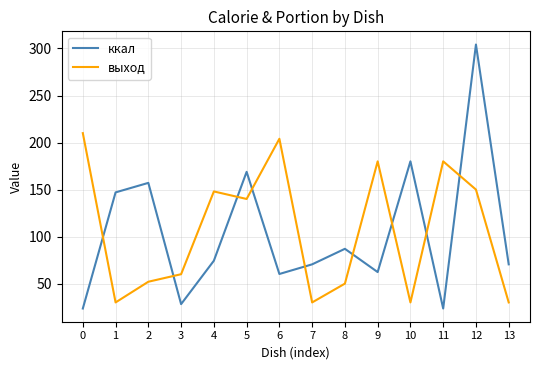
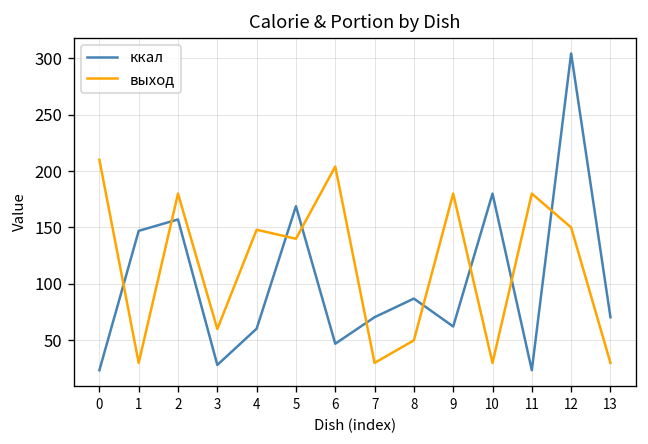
выход, 2: 50 -> 180
ккал, 4: 70 -> 60
ккал, 6: 60 -> 50
